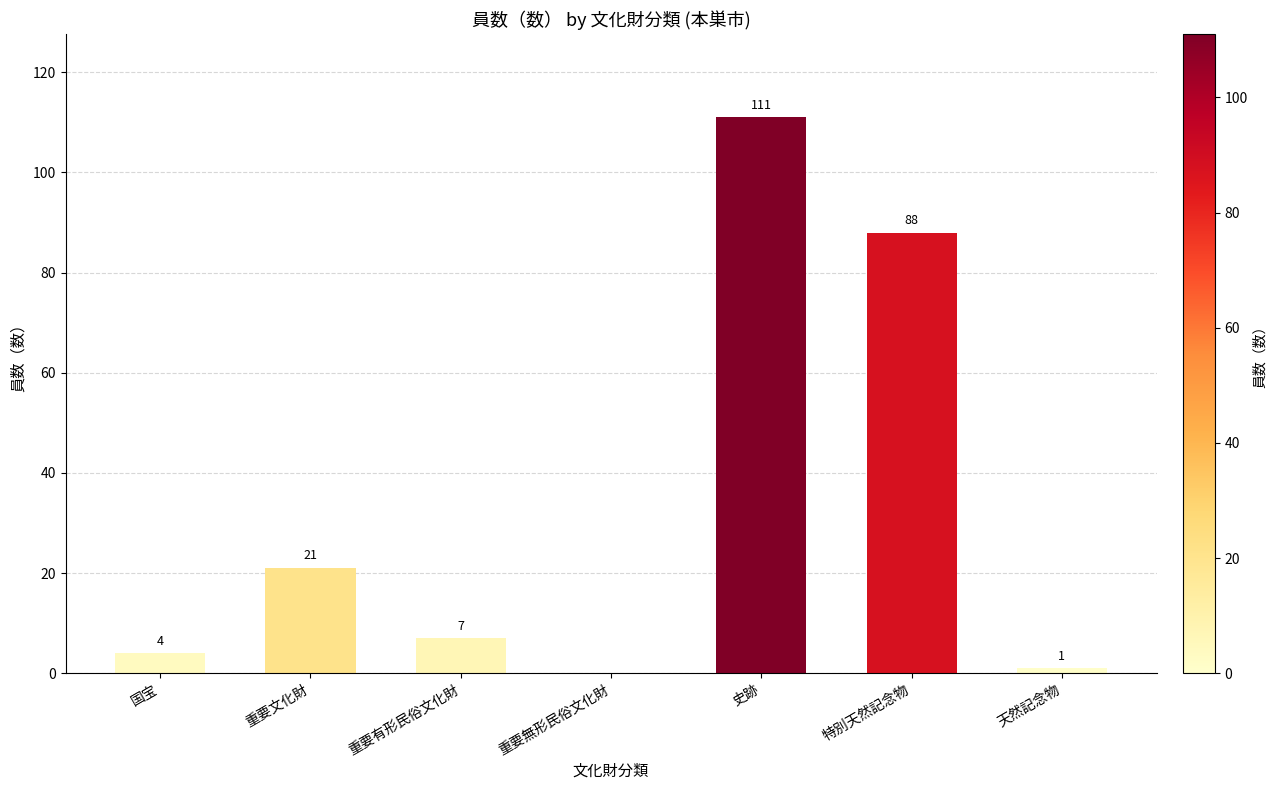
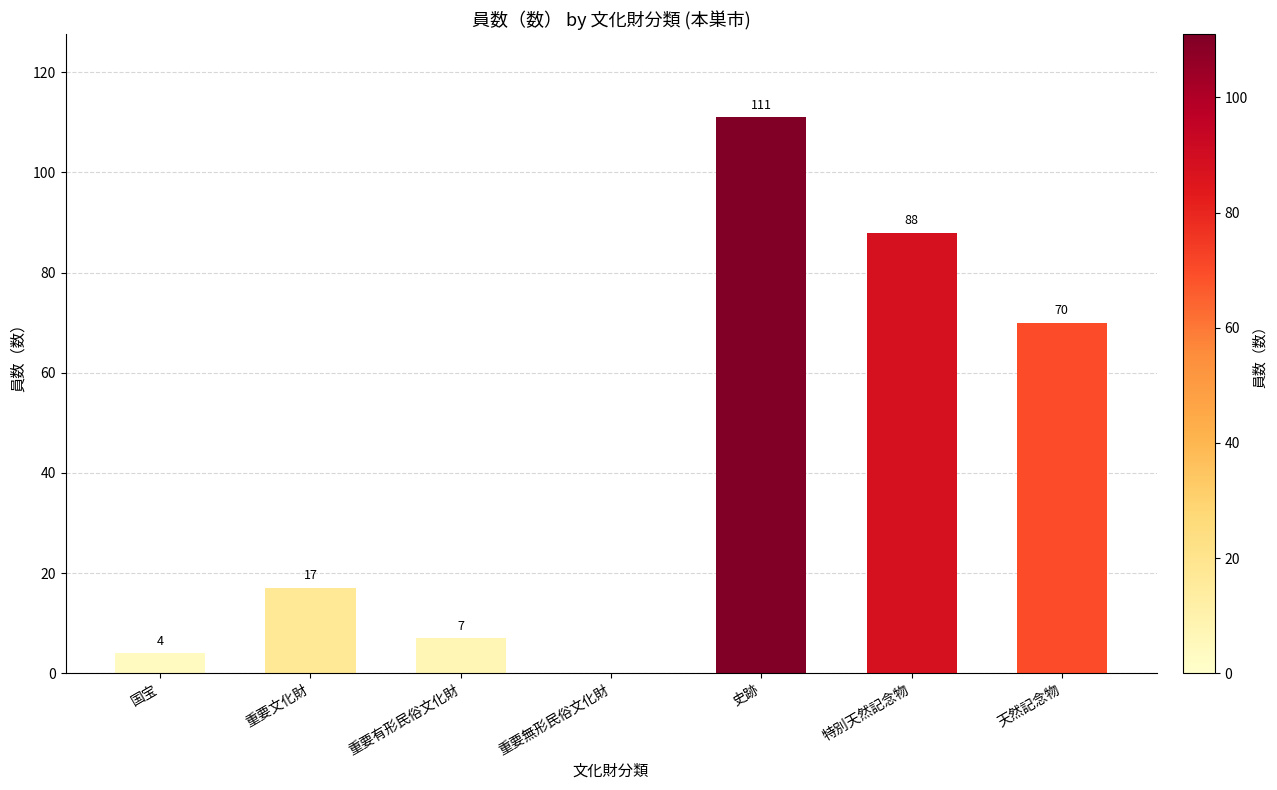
重要文化財: 21 -> 17
天然記念物: 1 -> 70
